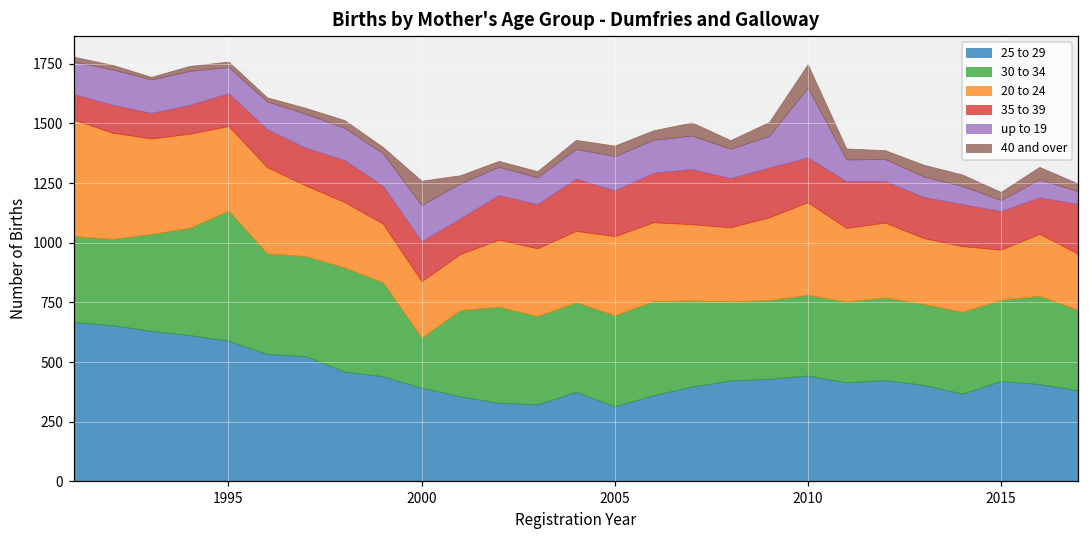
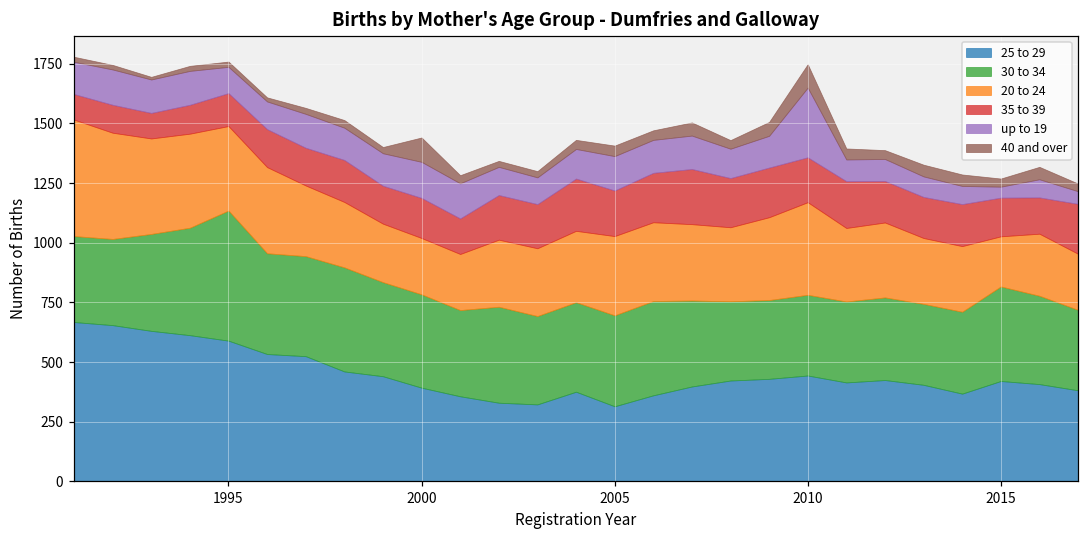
30 to 34, 2000: 210 -> 390
30 to 34, 2015: 340 -> 400
